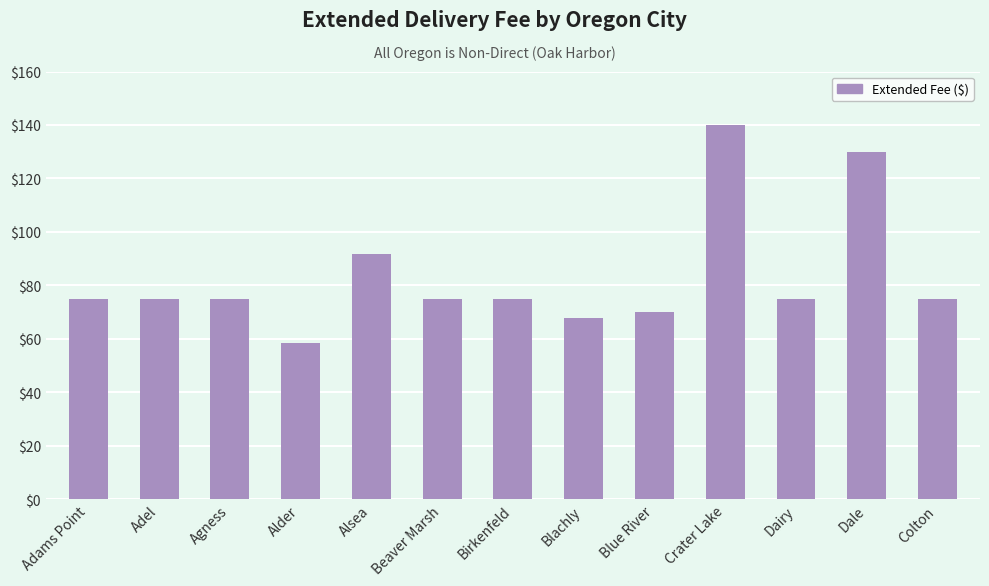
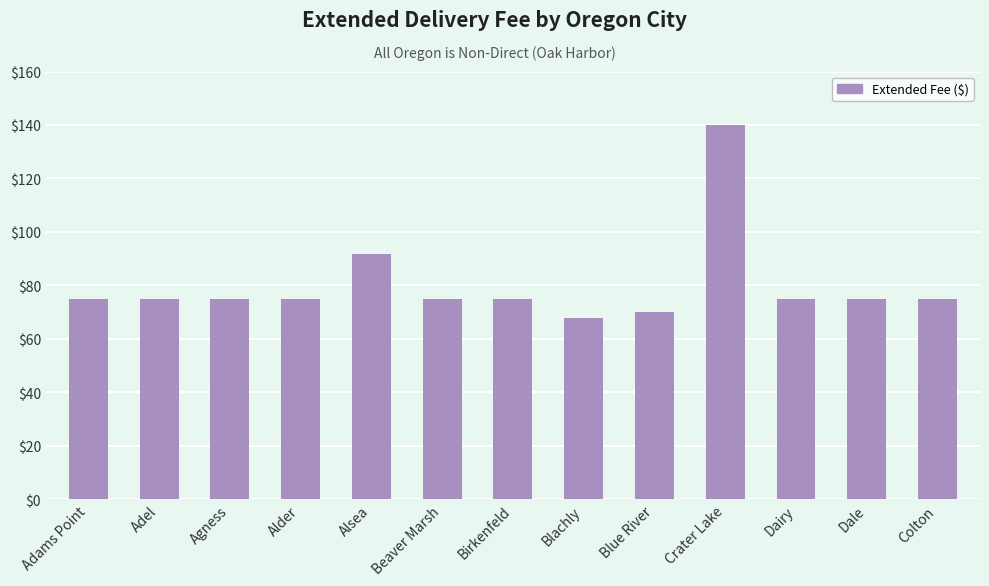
Alder: $59 -> $75
Dale: $130 -> $75
